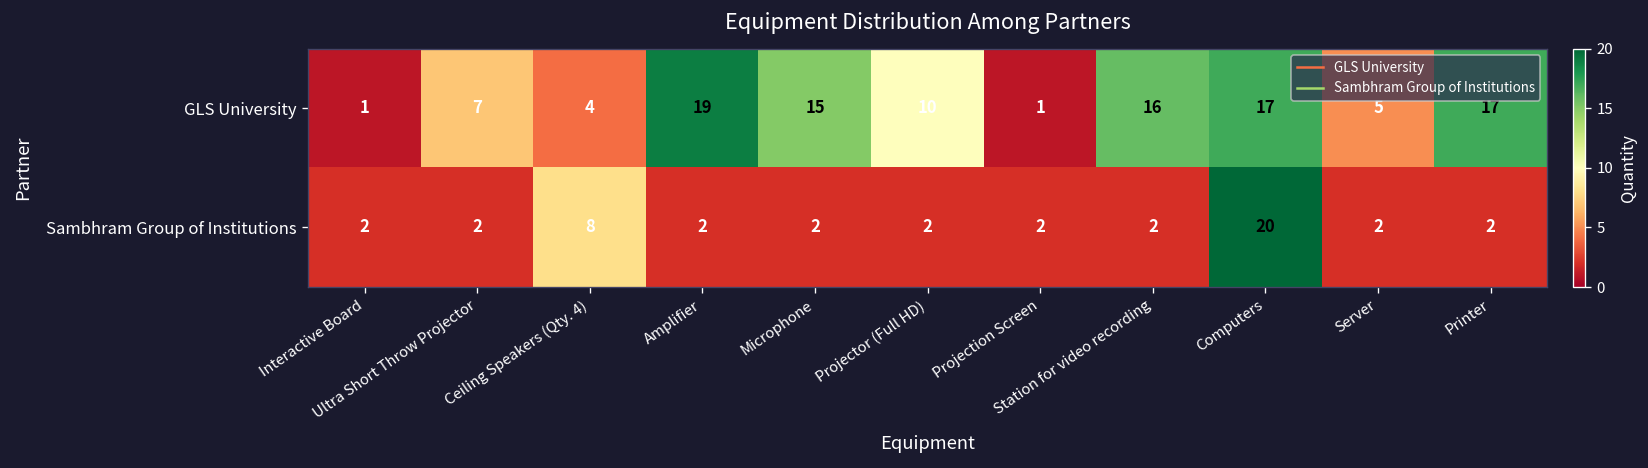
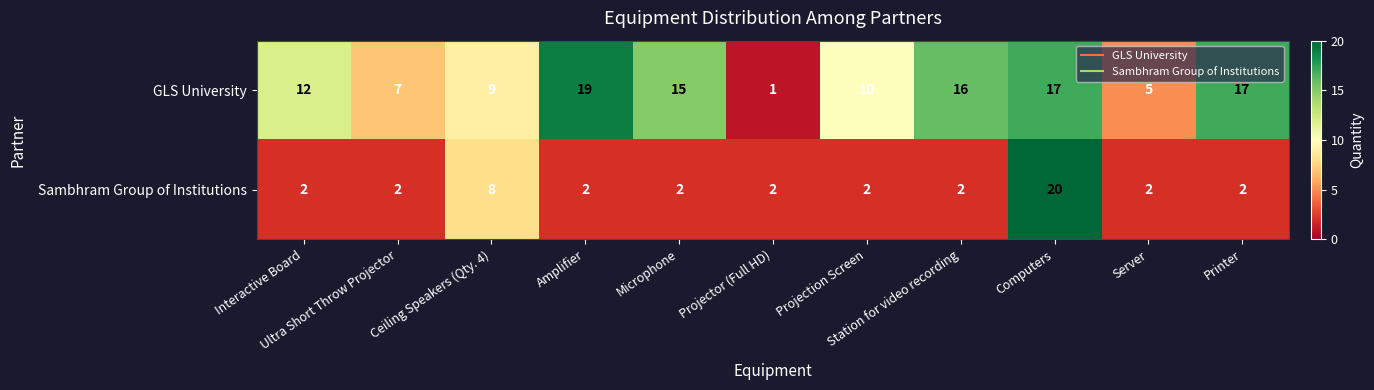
GLS University, Interactive Board: 1 -> 12
GLS University, Ceiling Speakers (Qty. 4): 4 -> 9
GLS University, Projector (Full HD): 10 -> 1
GLS University, Projection Screen: 1 -> 10
